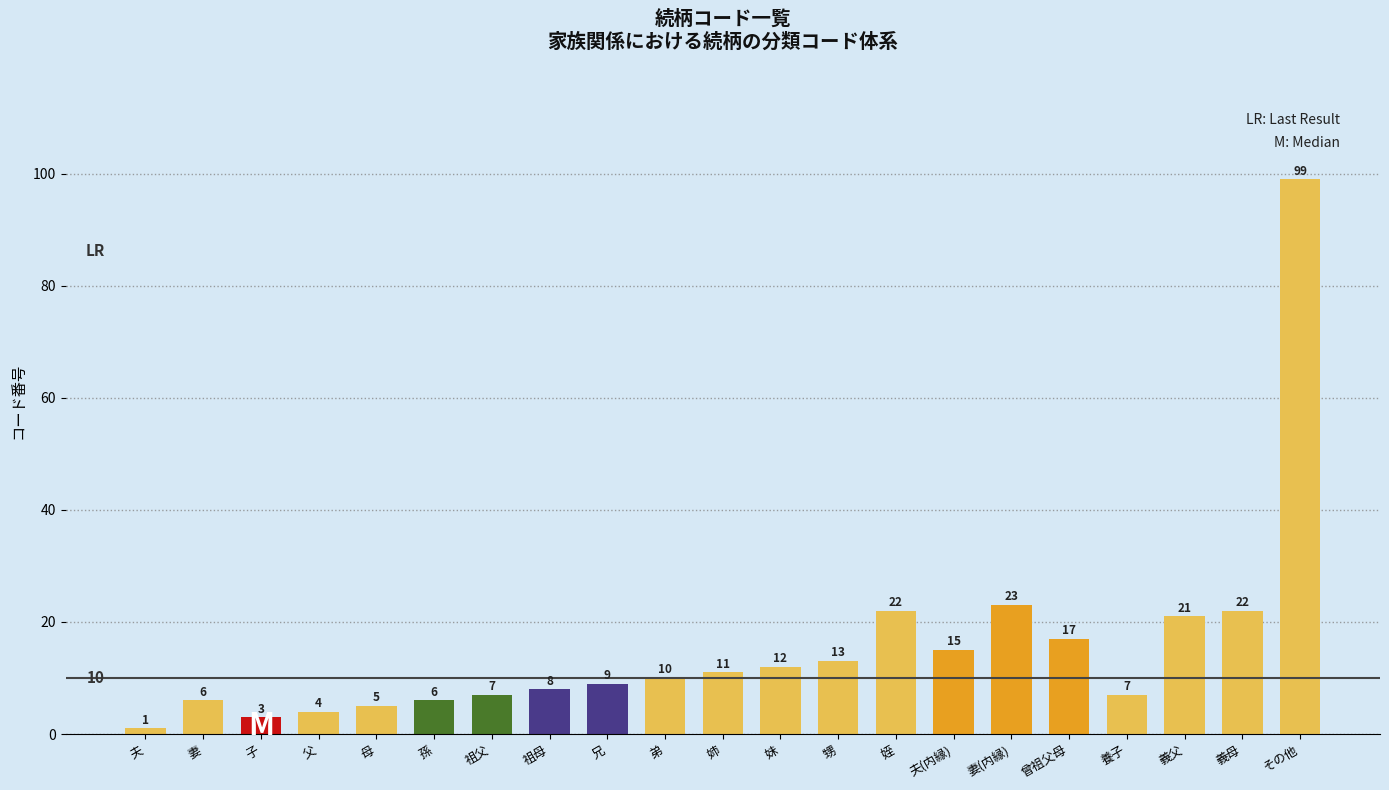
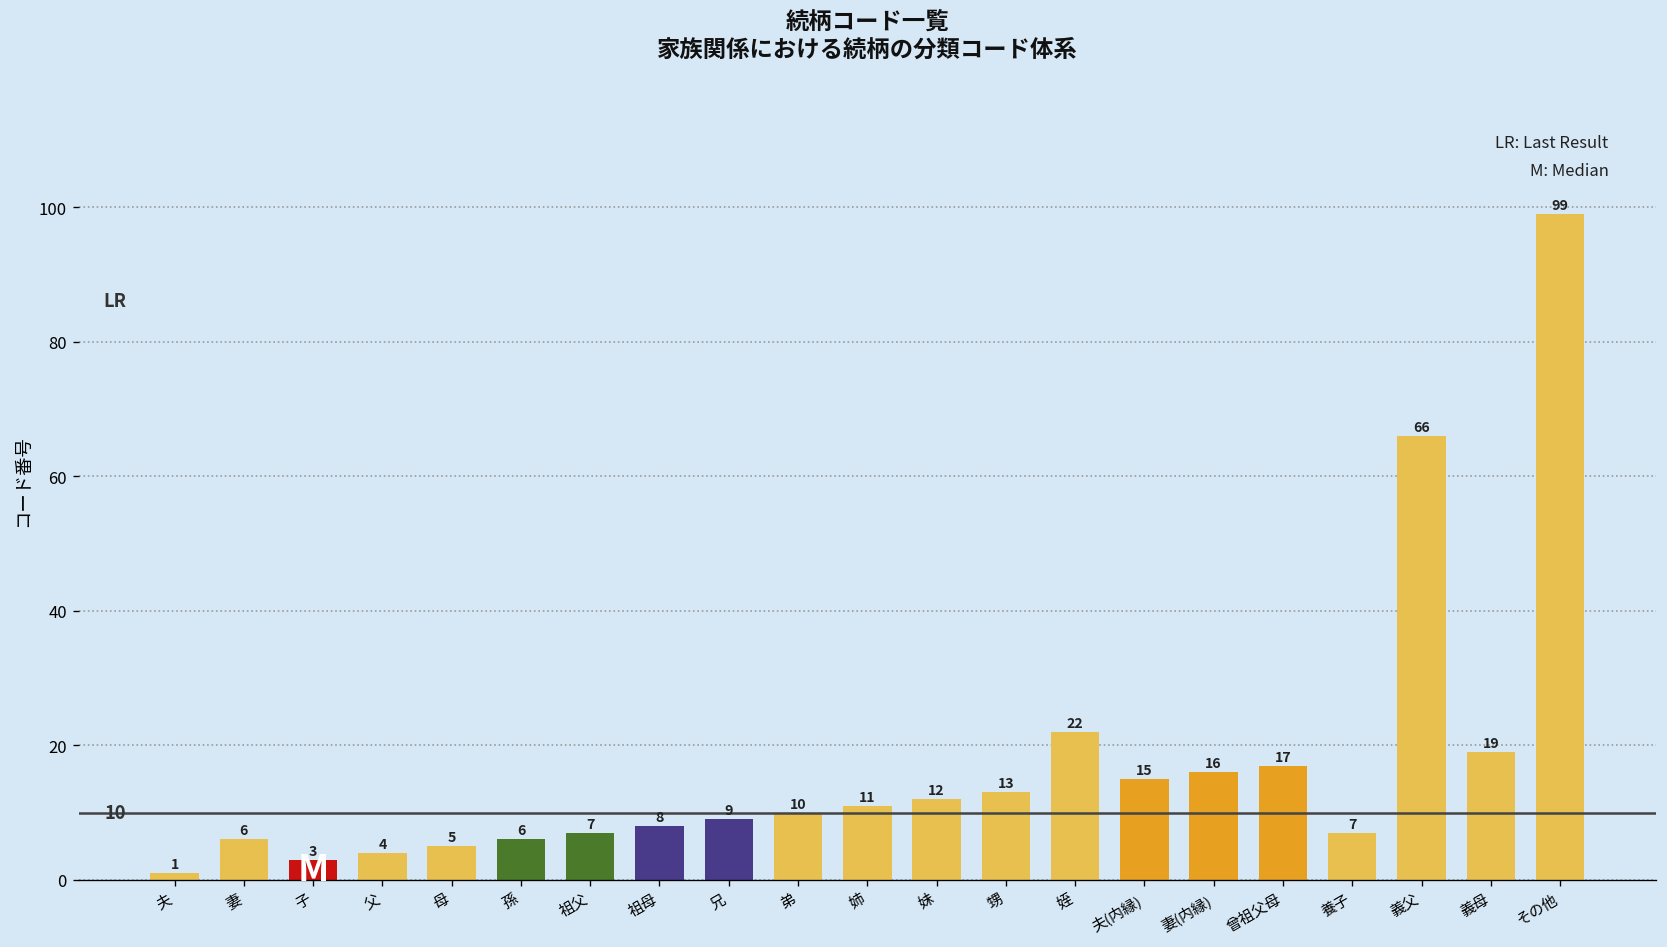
妻(内縁): 23 -> 16
義父: 21 -> 66
義母: 22 -> 19
